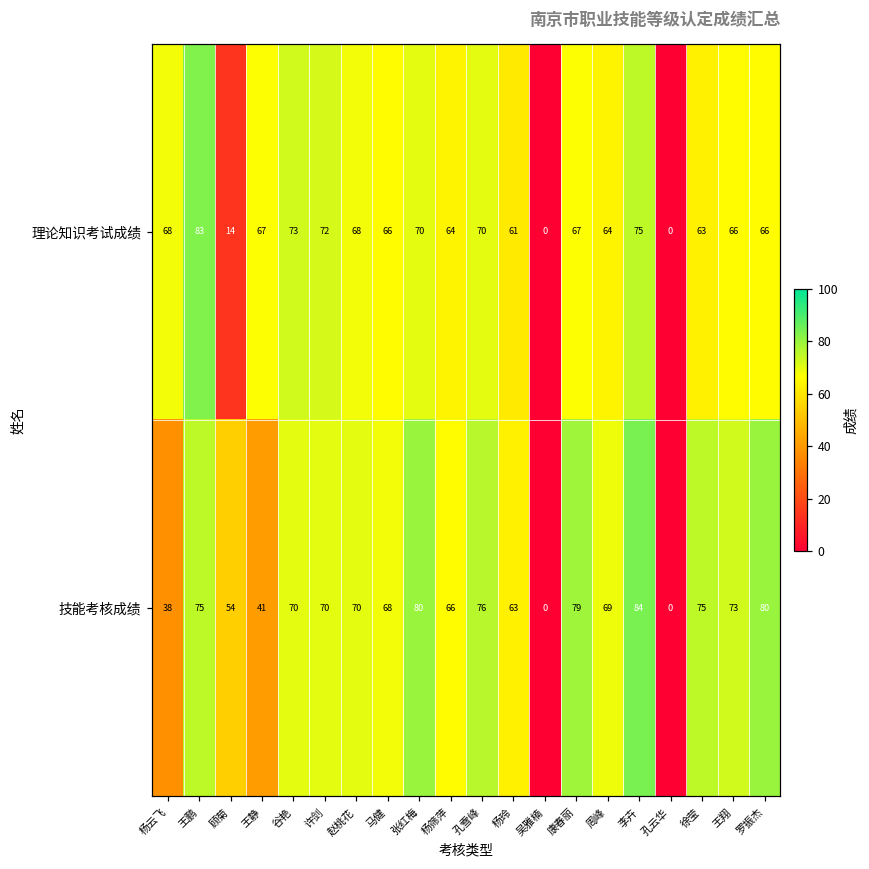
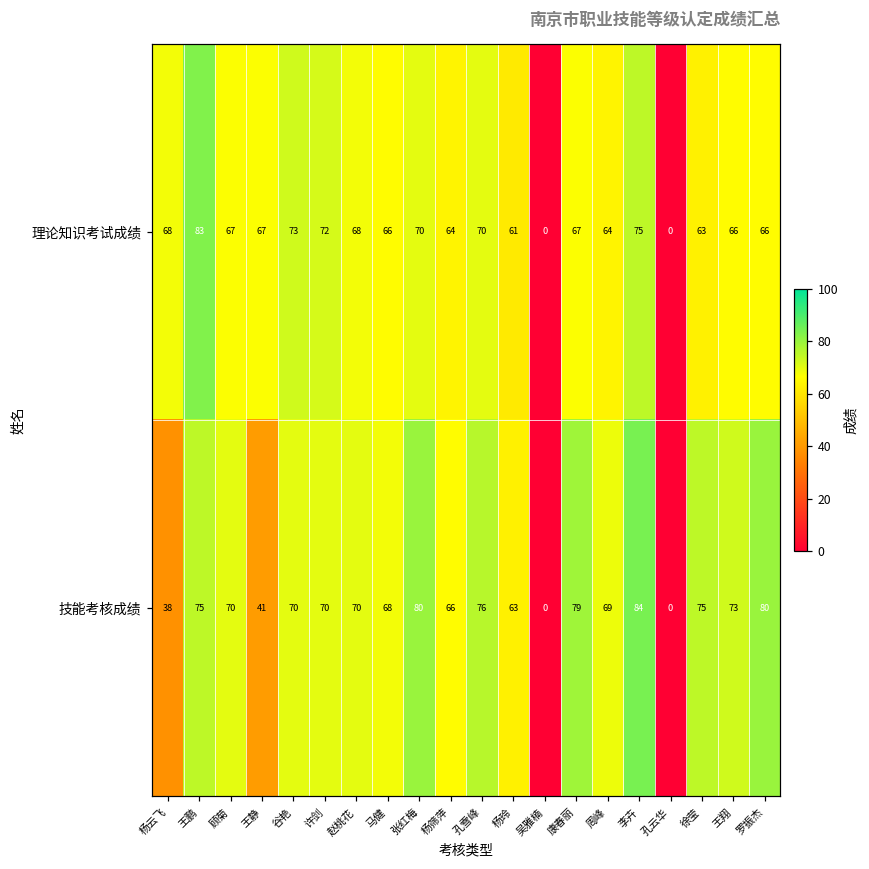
理论知识考试成绩, 顾菊: 14 -> 67
技能考核成绩, 顾菊: 54 -> 70
